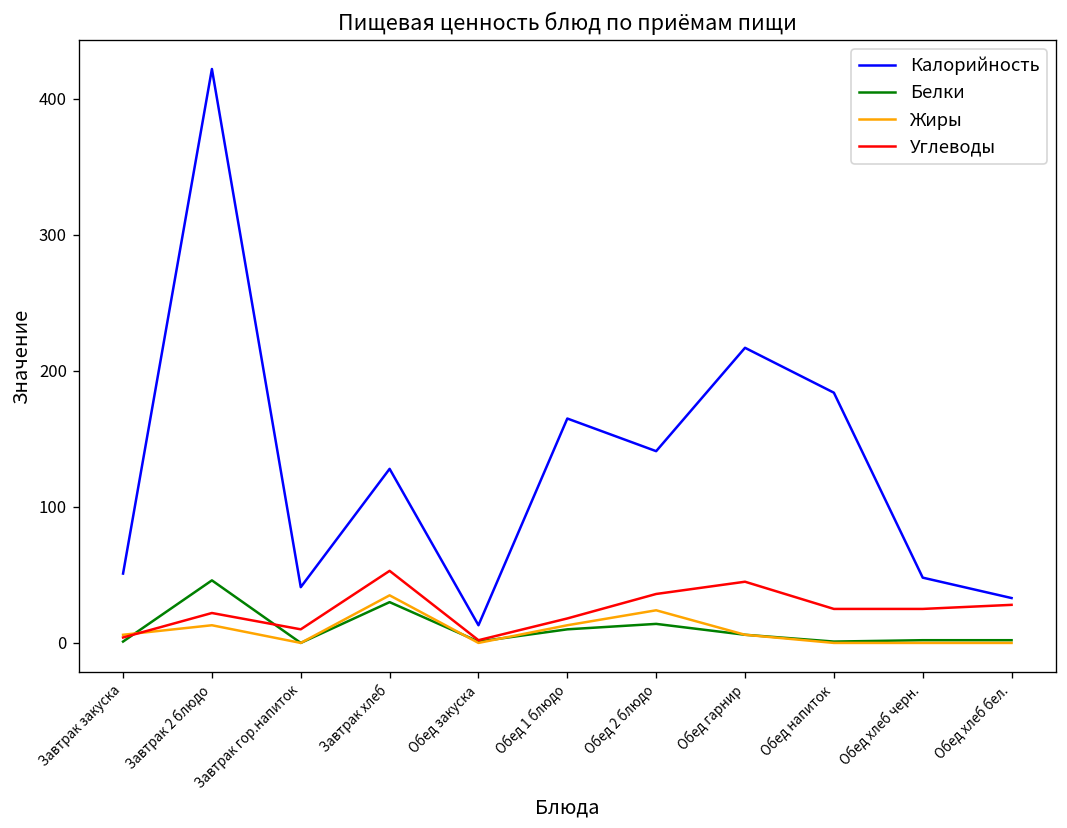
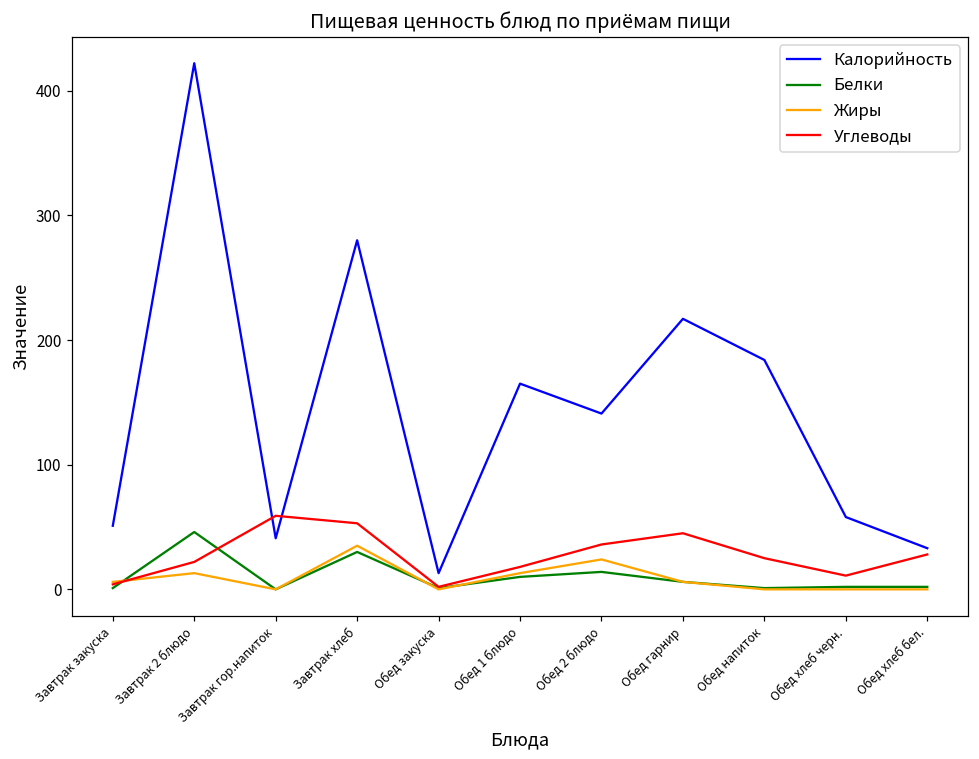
Углеводы, Завтрак гор.напиток: 10 -> 59
Калорийность, Завтрак хлеб: 128 -> 280
Калорийность, Обед хлеб черн.: 48 -> 58
Углеводы, Обед хлеб черн.: 25 -> 11
